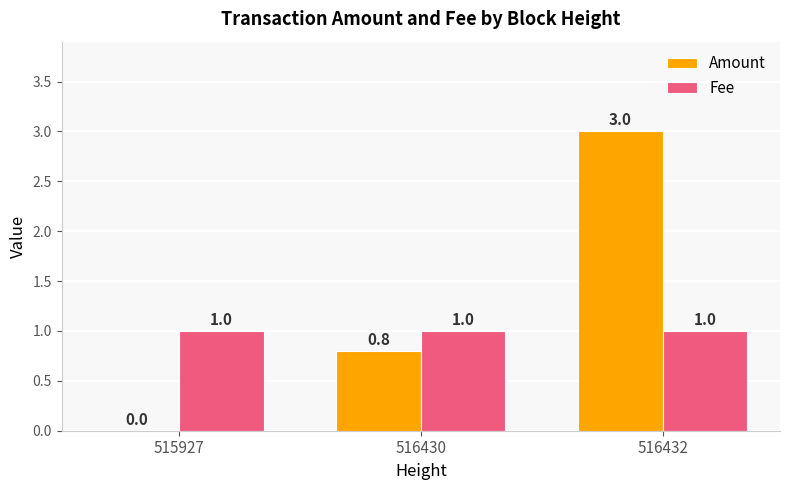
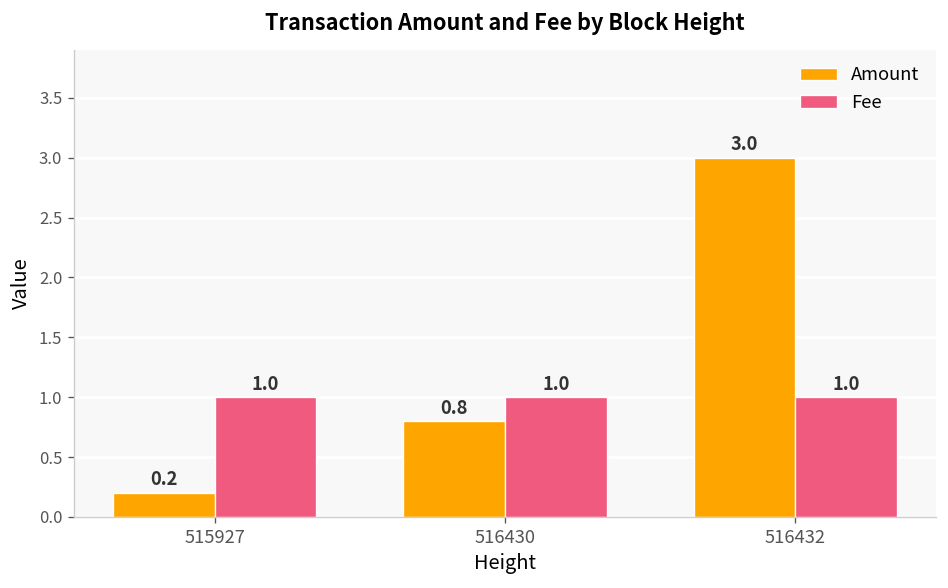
Amount, 515927: 0.0 -> 0.2
